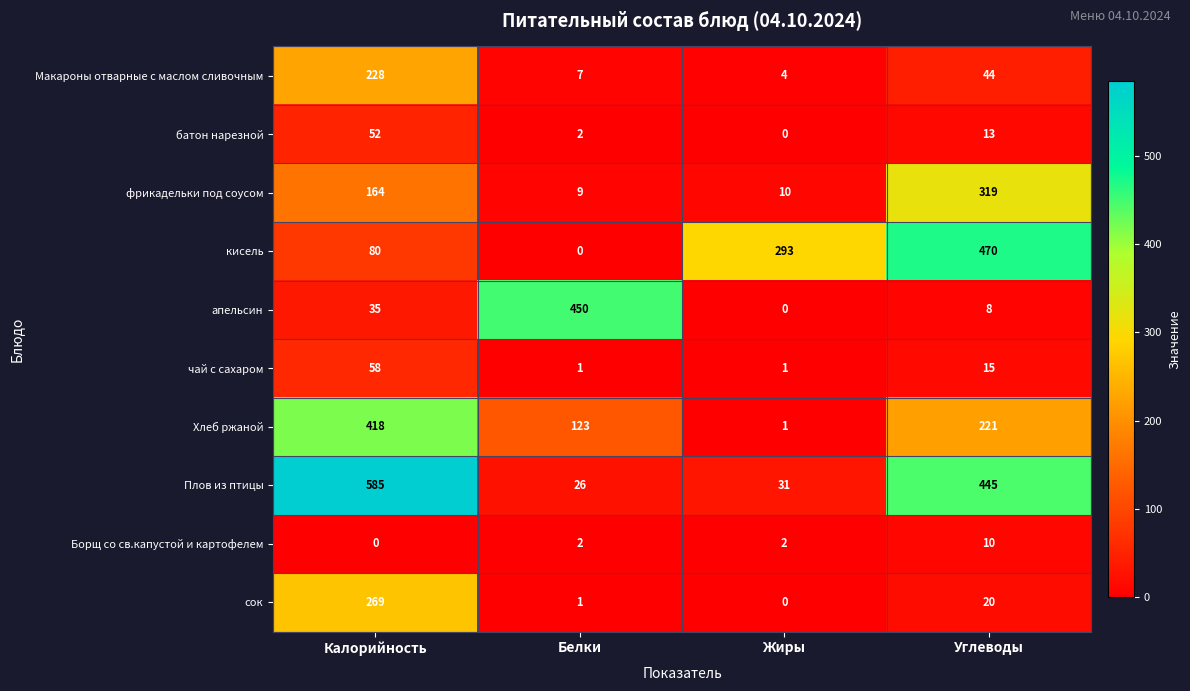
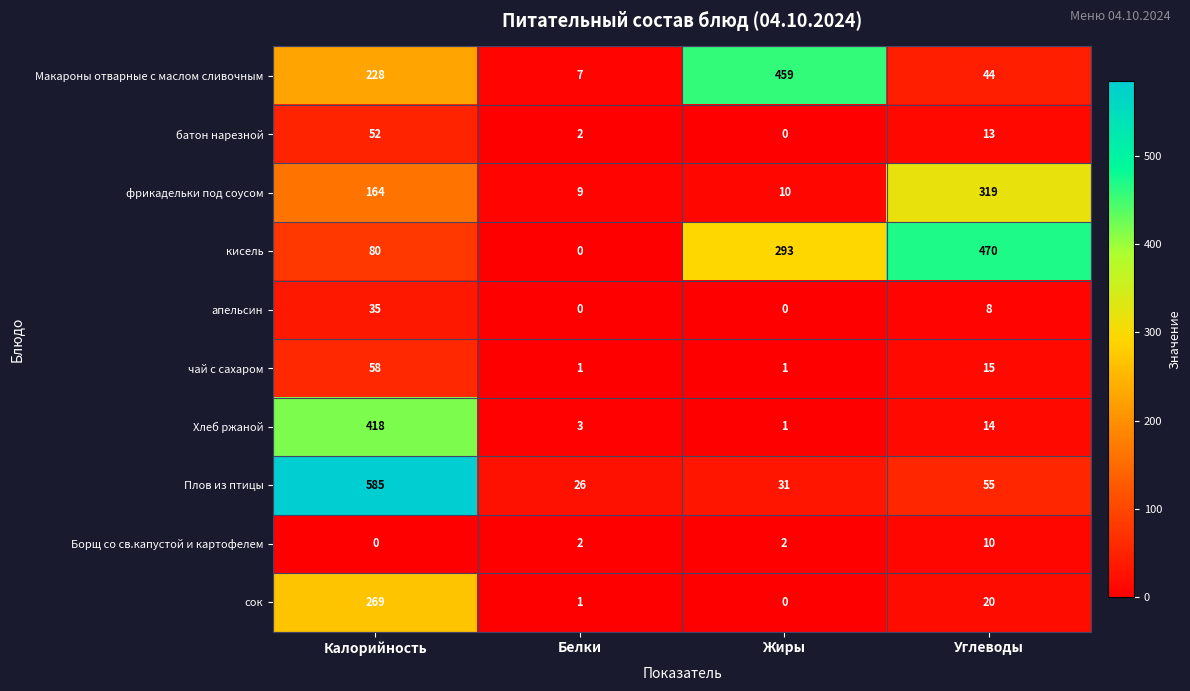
Макароны отварные с маслом сливочным, Жиры: 4 -> 459
апельсин, Белки: 450 -> 0
Хлеб ржаной, Белки: 123 -> 3
Хлеб ржаной, Углеводы: 221 -> 14
Плов из птицы, Углеводы: 445 -> 55
